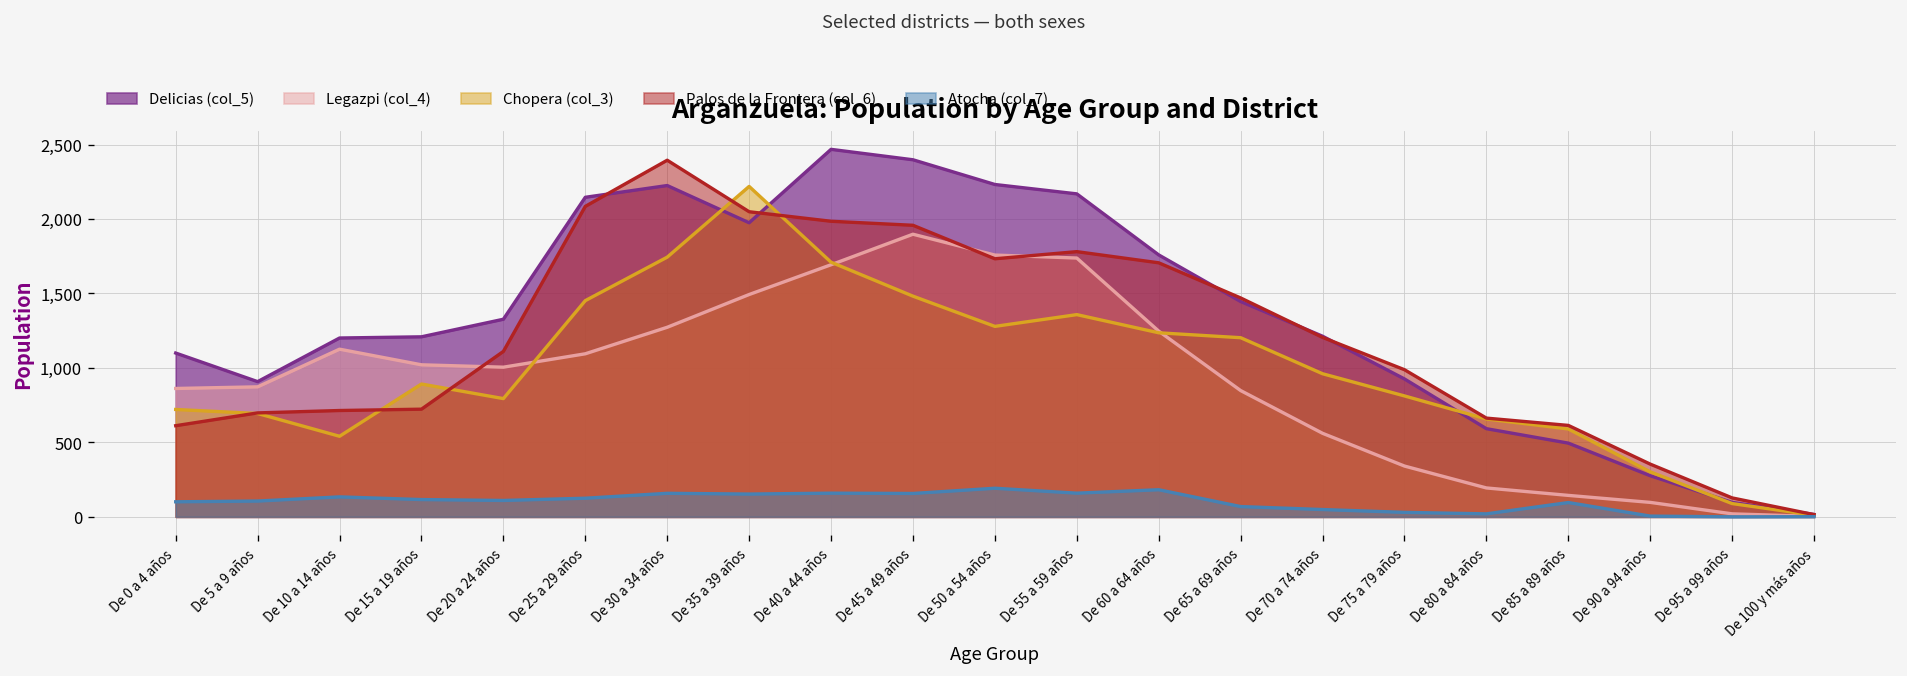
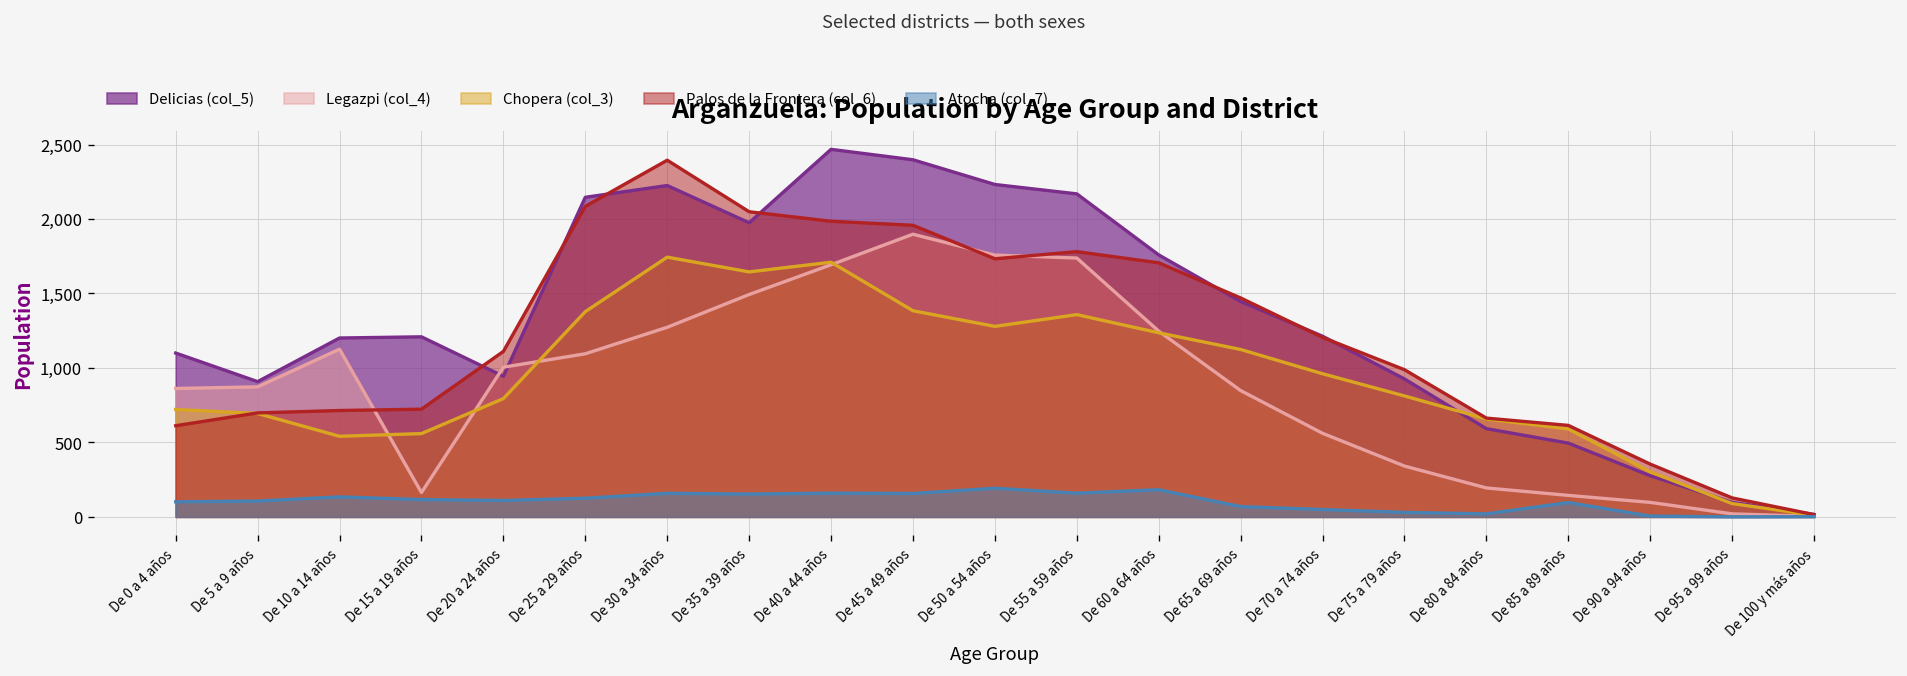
Legazpi (col_4), De 15 a 19 años: 1,020 -> 160
Chopera (col_3), De 15 a 19 años: 890 -> 560
Delicias (col_5), De 20 a 24 años: 1,330 -> 940
Chopera (col_3), De 25 a 29 años: 1,450 -> 1,380
Chopera (col_3), De 35 a 39 años: 2,220 -> 1,650
Chopera (col_3), De 45 a 49 años: 1,480 -> 1,380
Chopera (col_3), De 65 a 69 años: 1,200 -> 1,120
